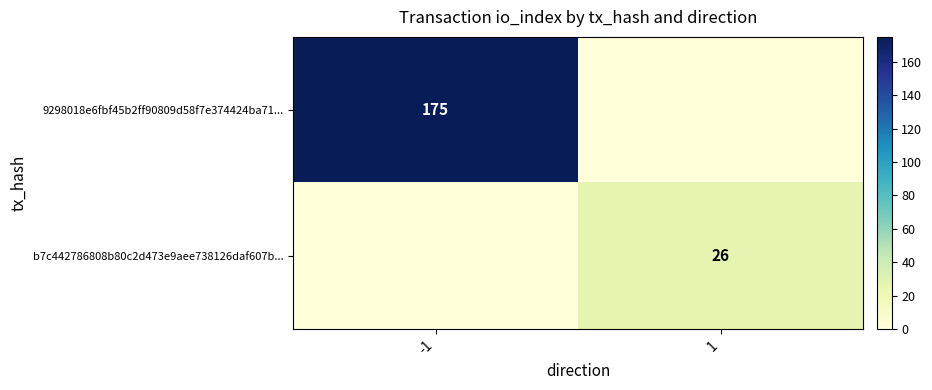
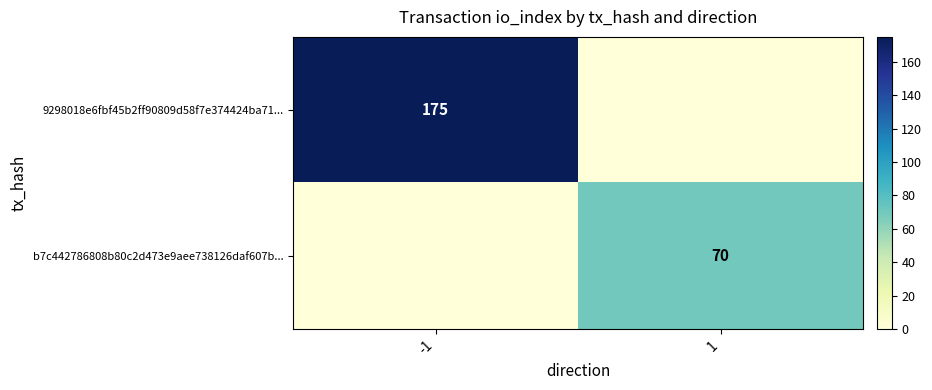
b7c442786808b80c2d473e9aee738126daf607b..., 1: 26 -> 70
